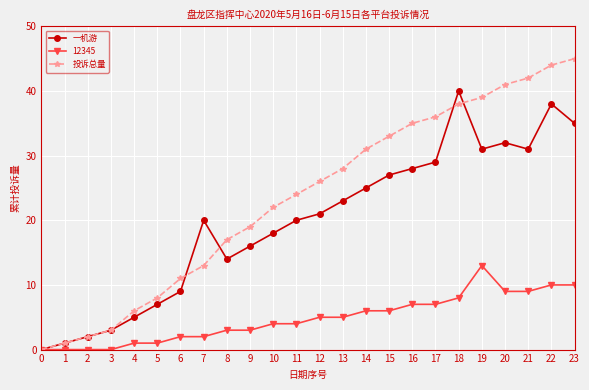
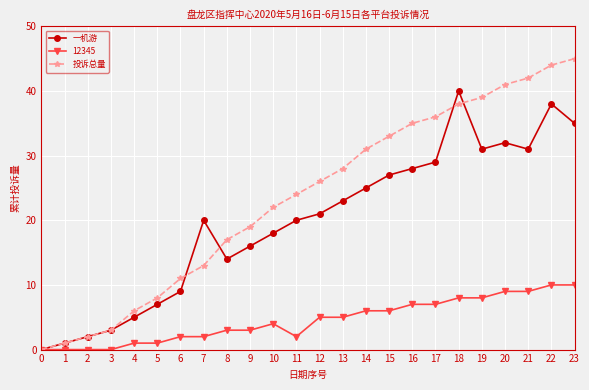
12345, 11: 4 -> 2
12345, 19: 13 -> 8
